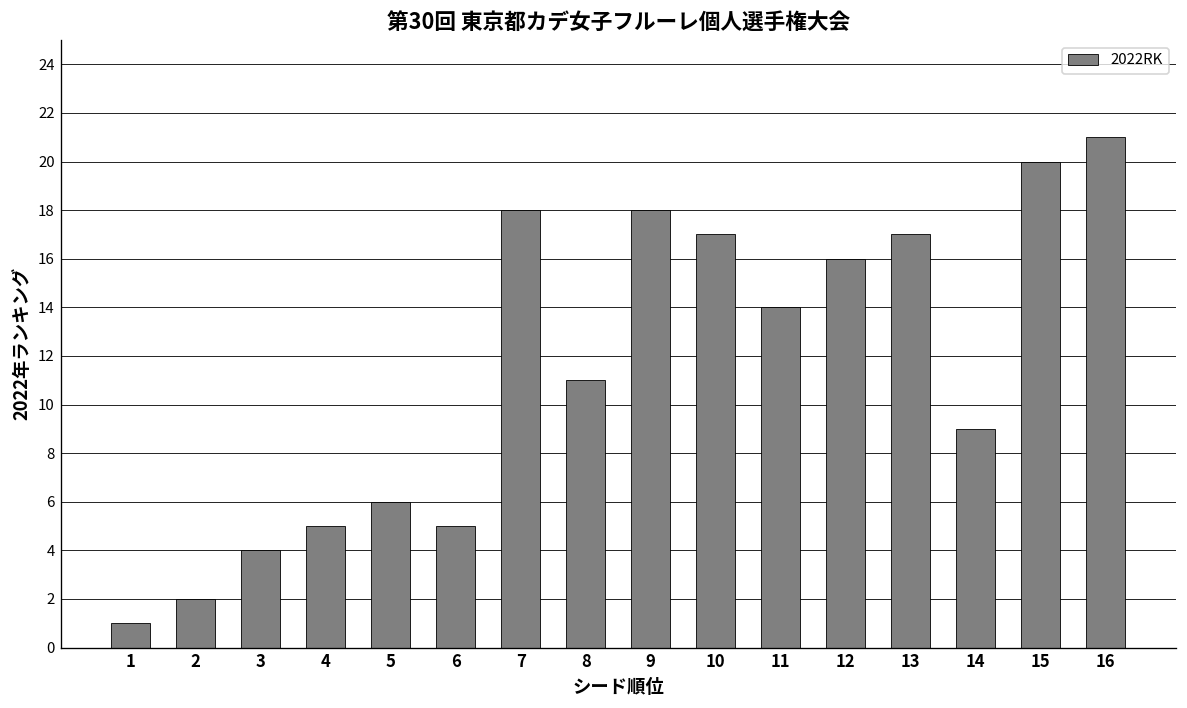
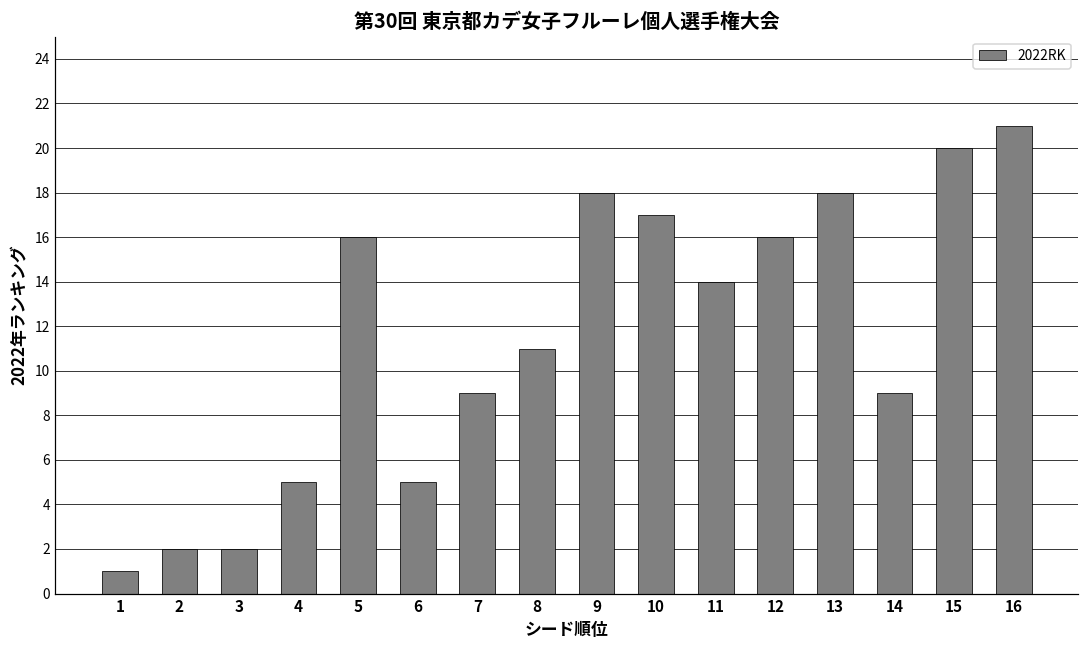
3: 4 -> 2
5: 6 -> 16
7: 18 -> 9
13: 17 -> 18
